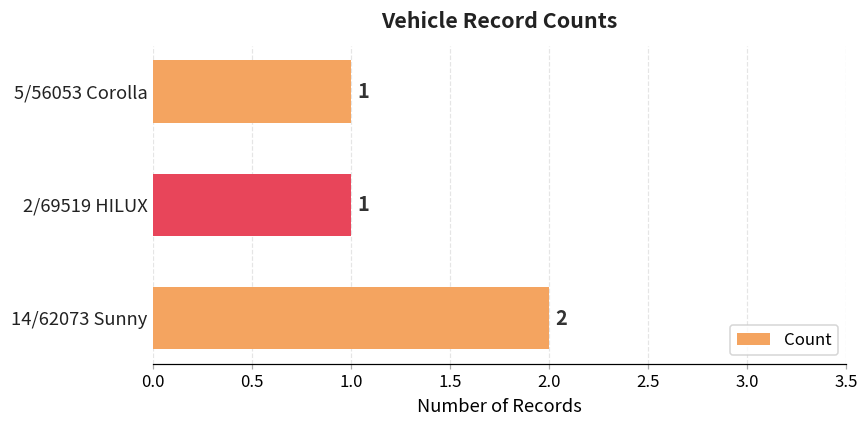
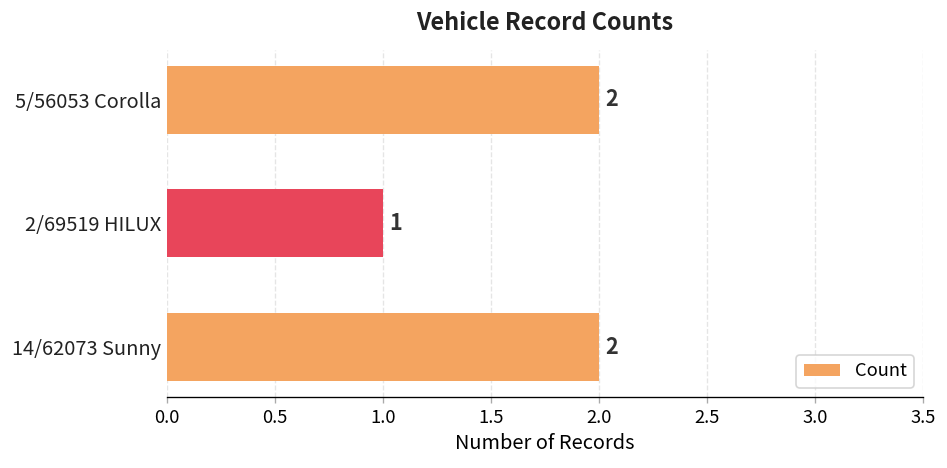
5/56053 Corolla: 1 -> 2
